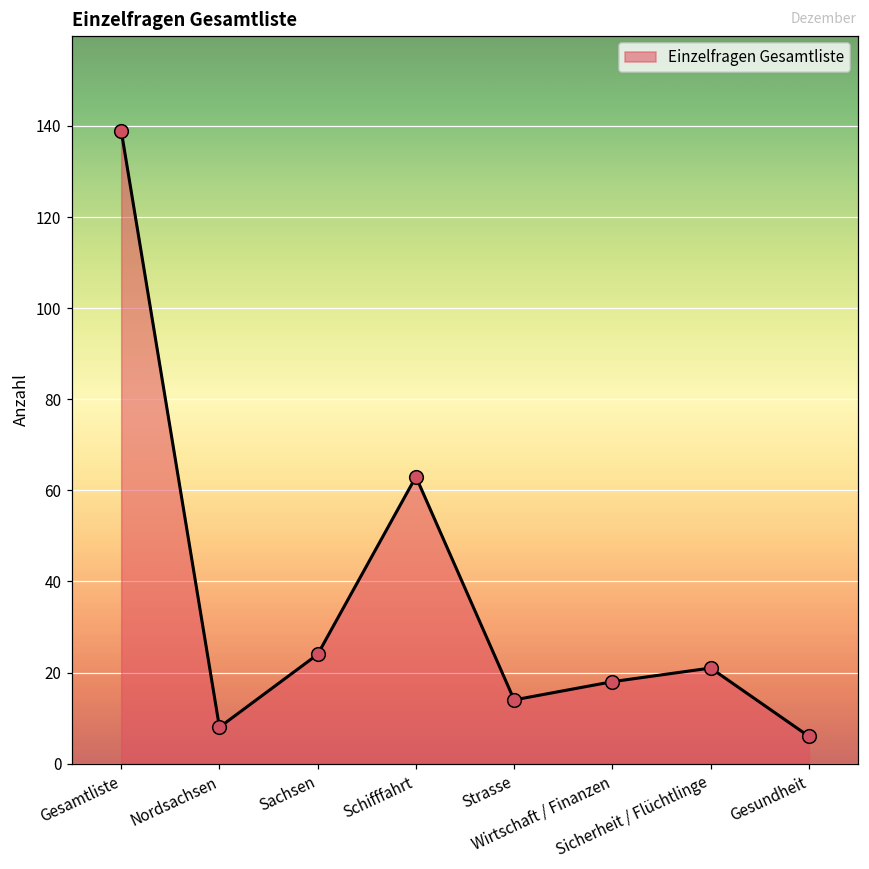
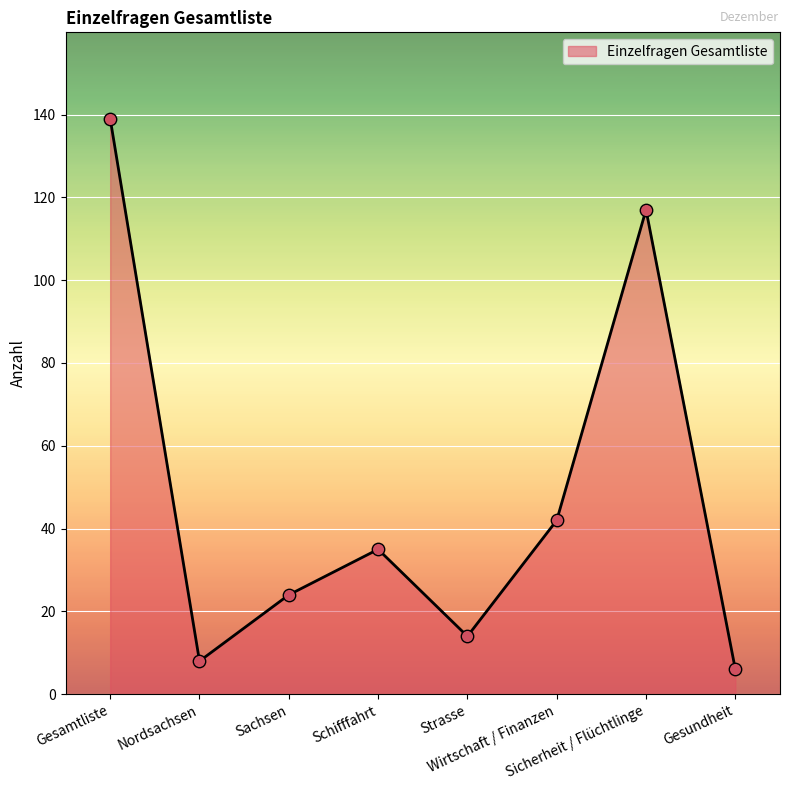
Schifffahrt: 63 -> 35
Wirtschaft / Finanzen: 18 -> 42
Sicherheit / Flüchtlinge: 21 -> 117
